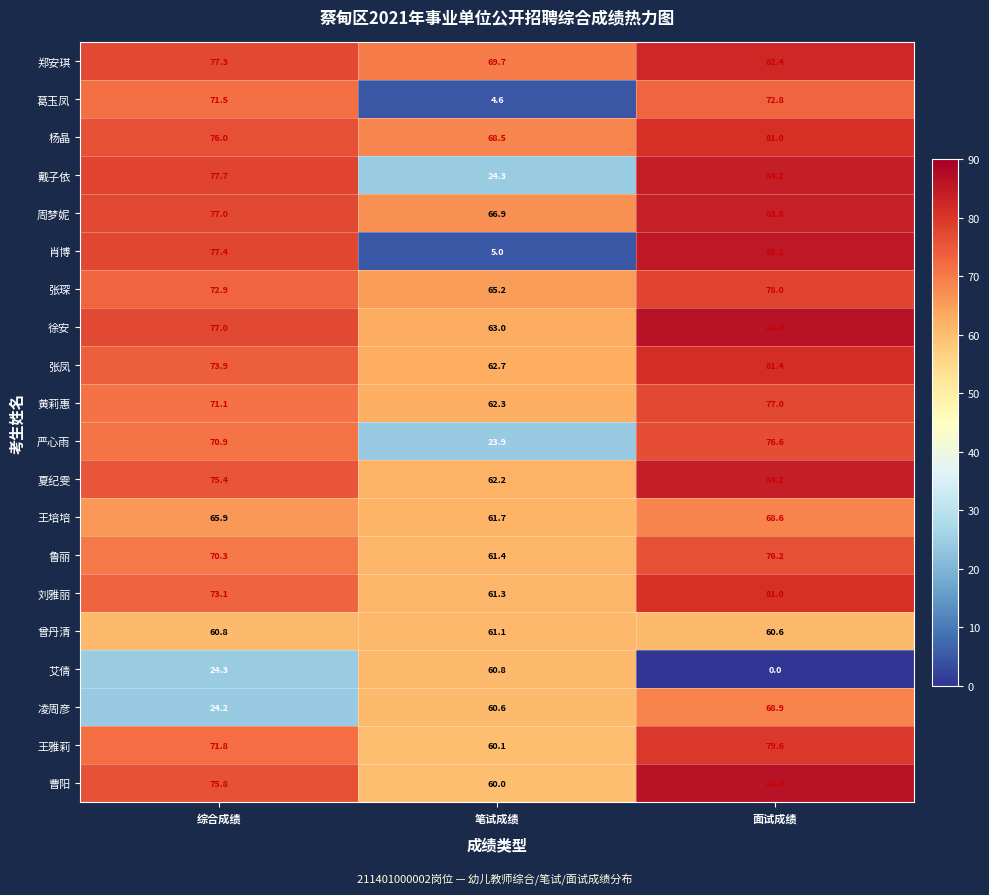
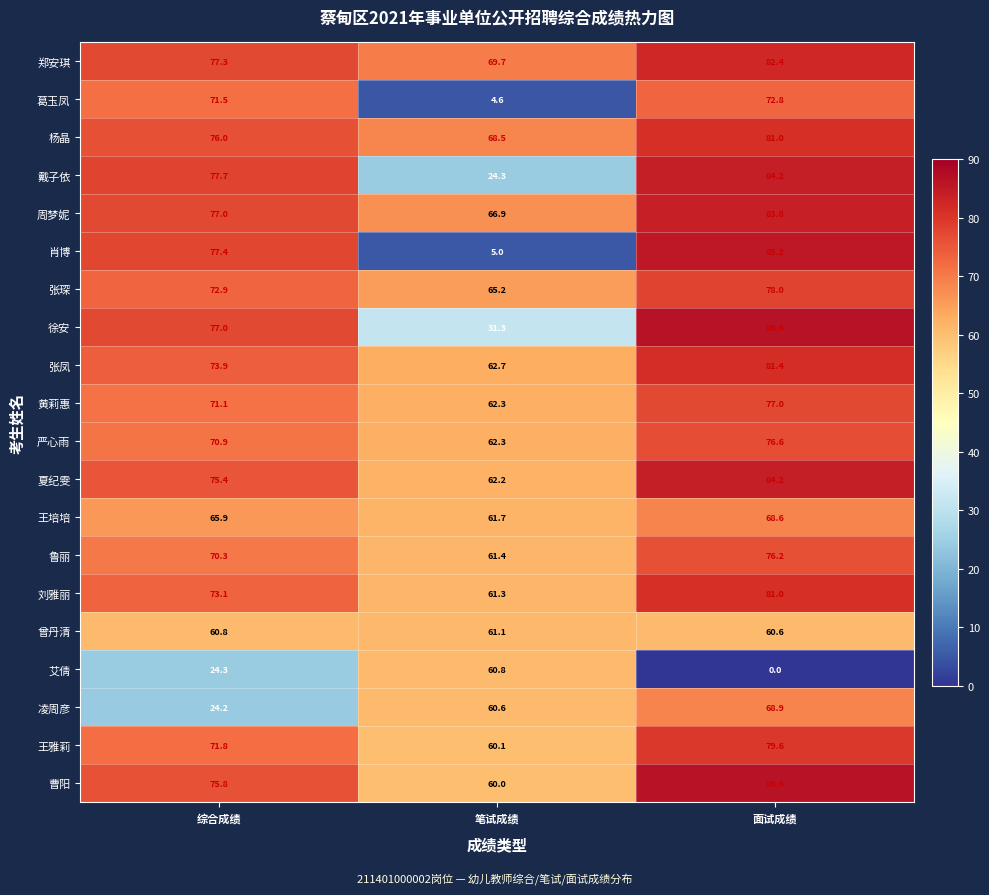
徐安, 笔试成绩: 63.0 -> 31.3
严心雨, 笔试成绩: 23.9 -> 62.3
